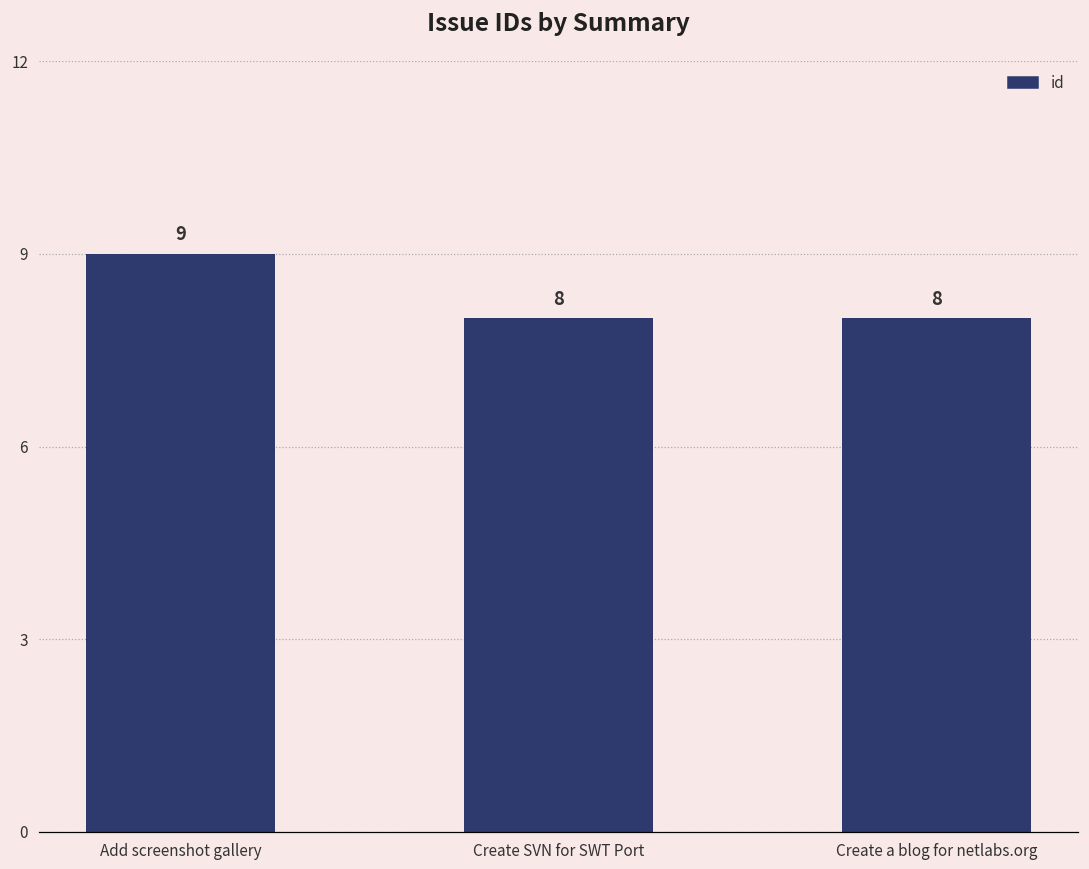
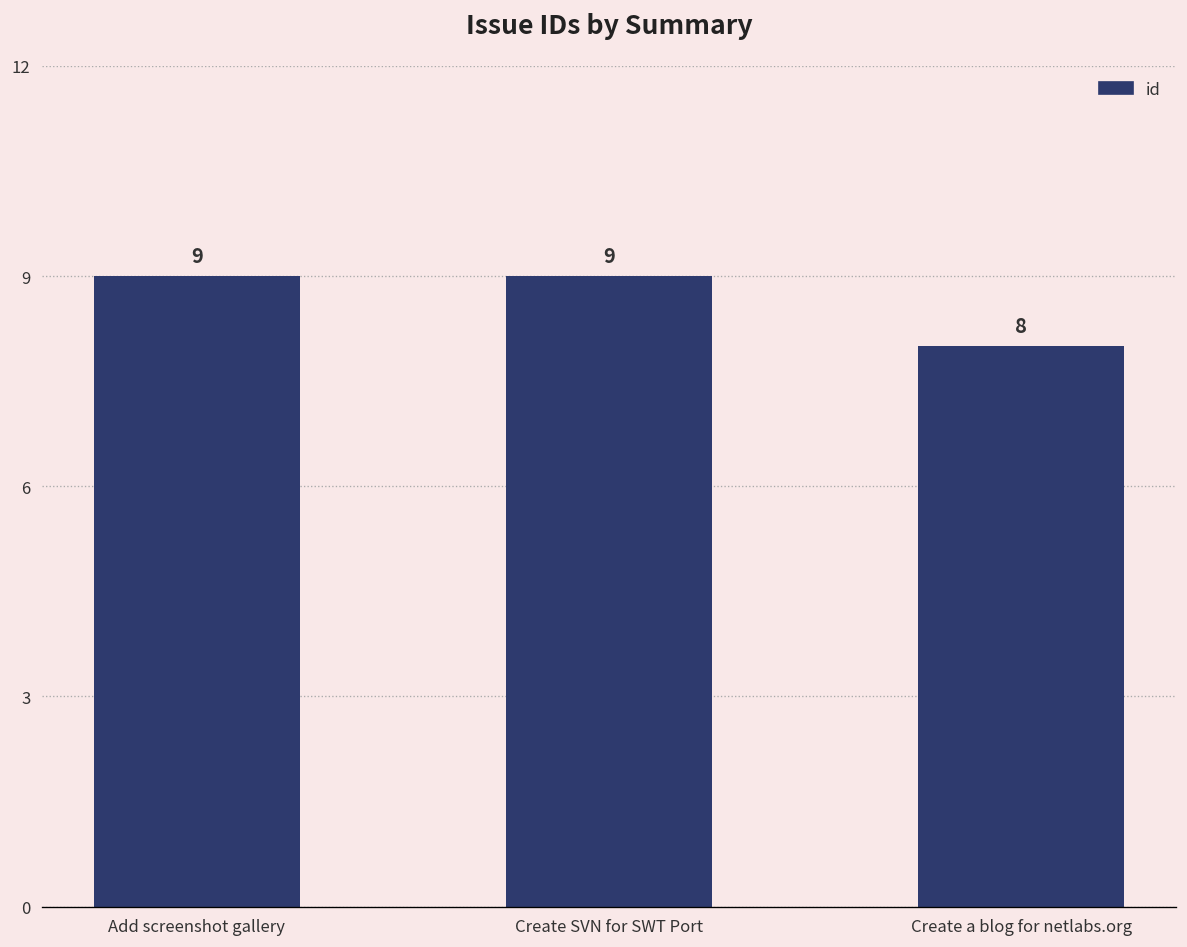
Create SVN for SWT Port: 8 -> 9
